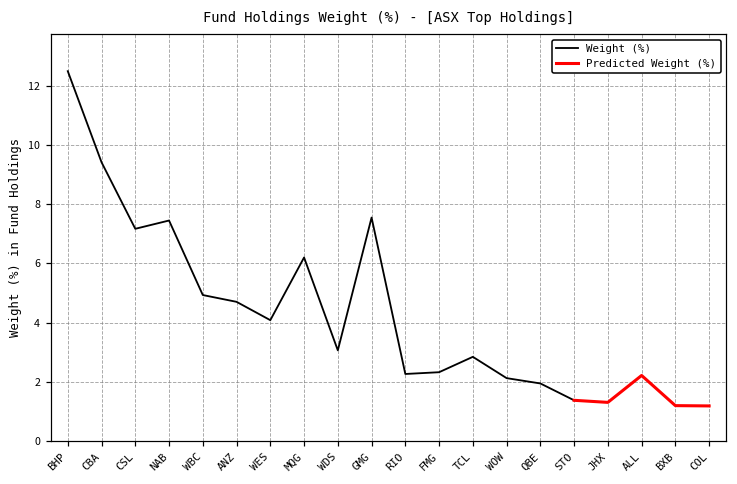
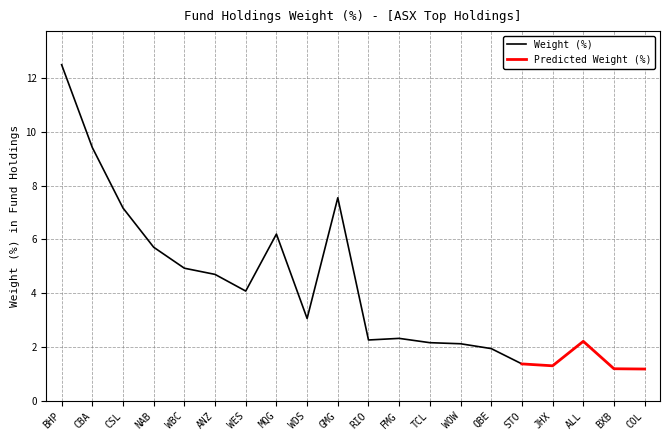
Weight (%), NAB: 7.5 -> 5.7
Weight (%), TCL: 2.8 -> 2.2
